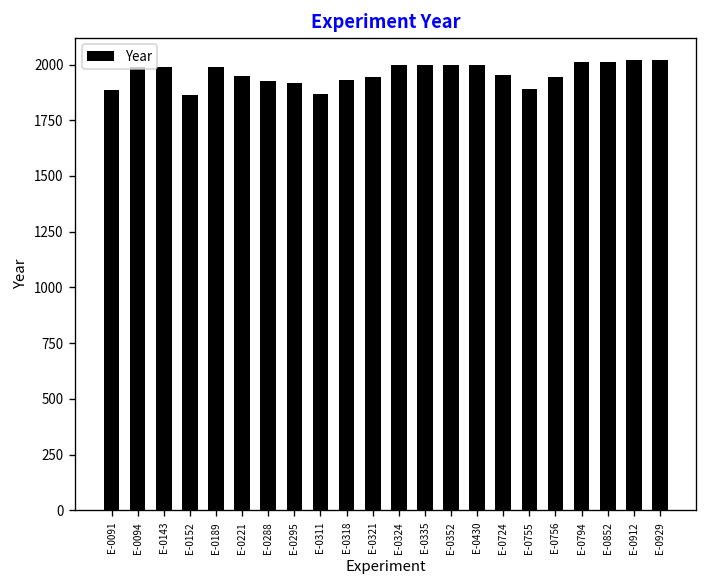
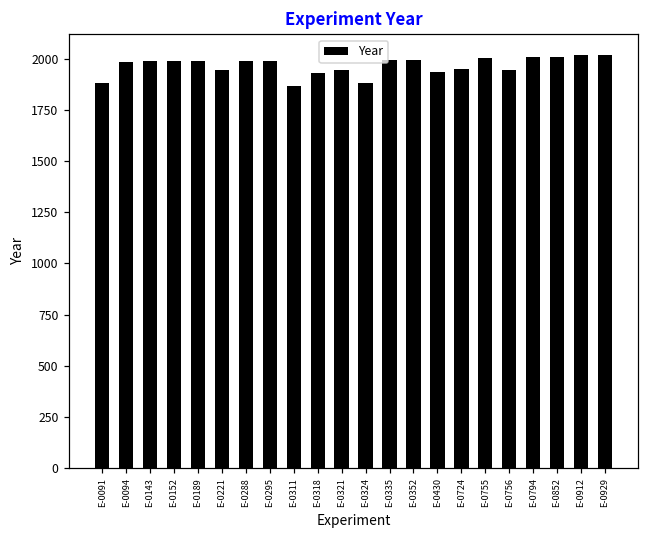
E-0152: 1860 -> 1990
E-0288: 1930 -> 1990
E-0295: 1920 -> 1990
E-0324: 2000 -> 1890
E-0430: 2000 -> 1940
E-0755: 1890 -> 2010
